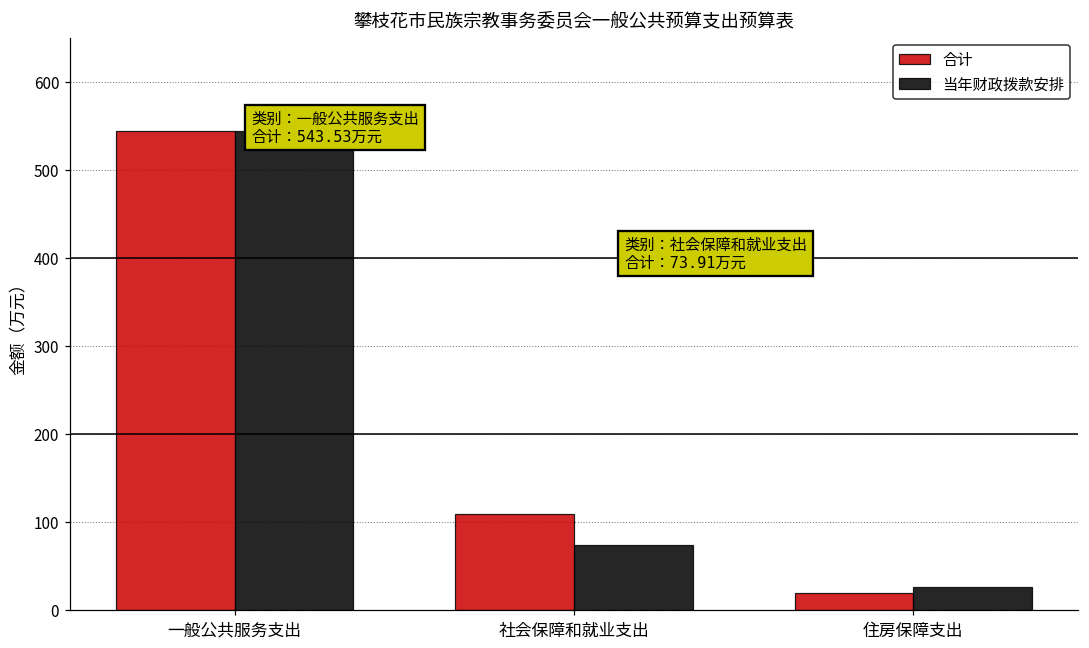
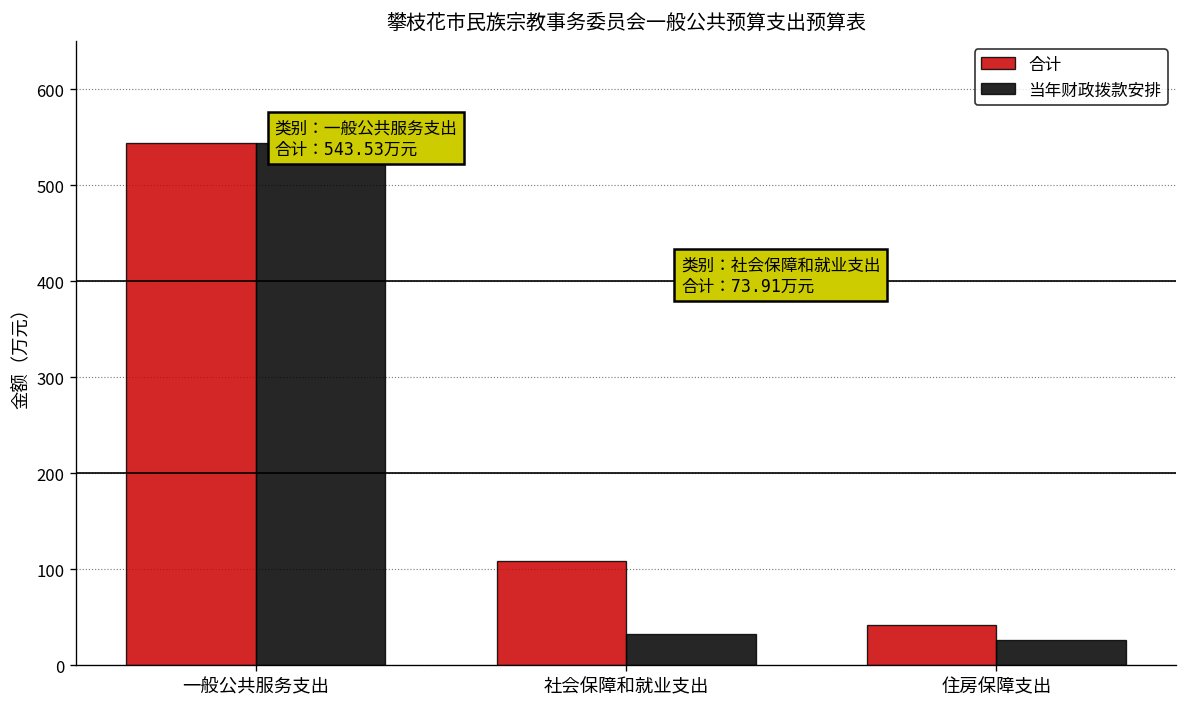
当年财政拨款安排, 社会保障和就业支出: 70 -> 30
合计, 住房保障支出: 20 -> 40
